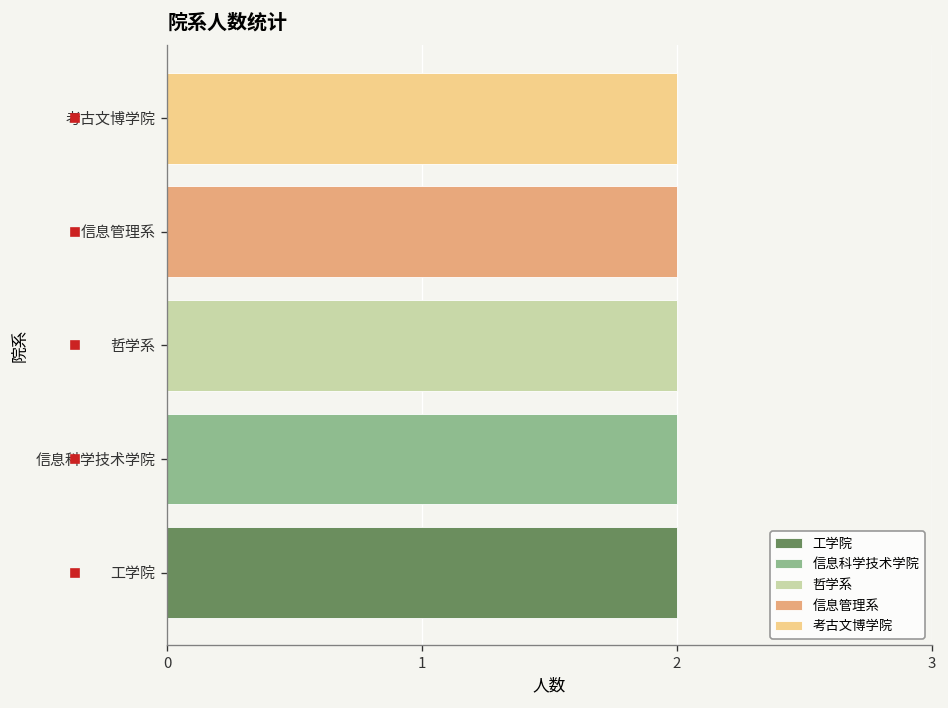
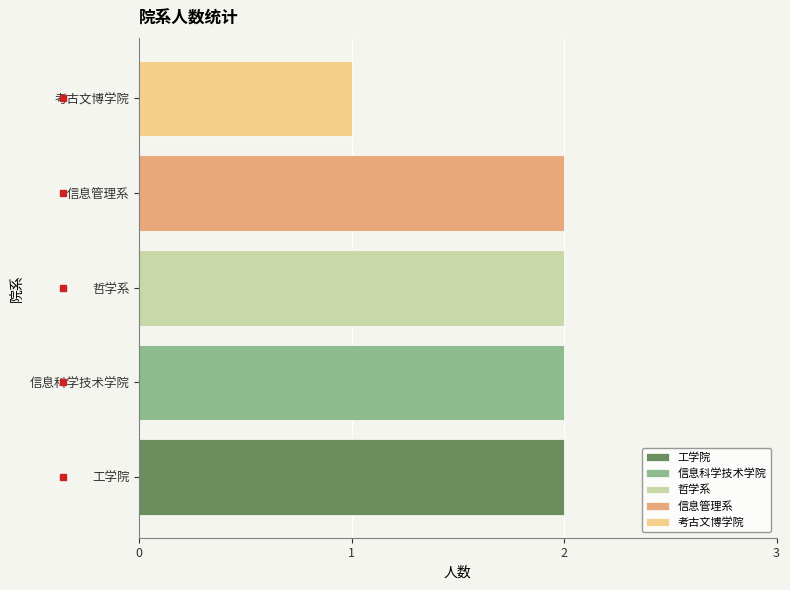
考古文博学院: 2 -> 1
